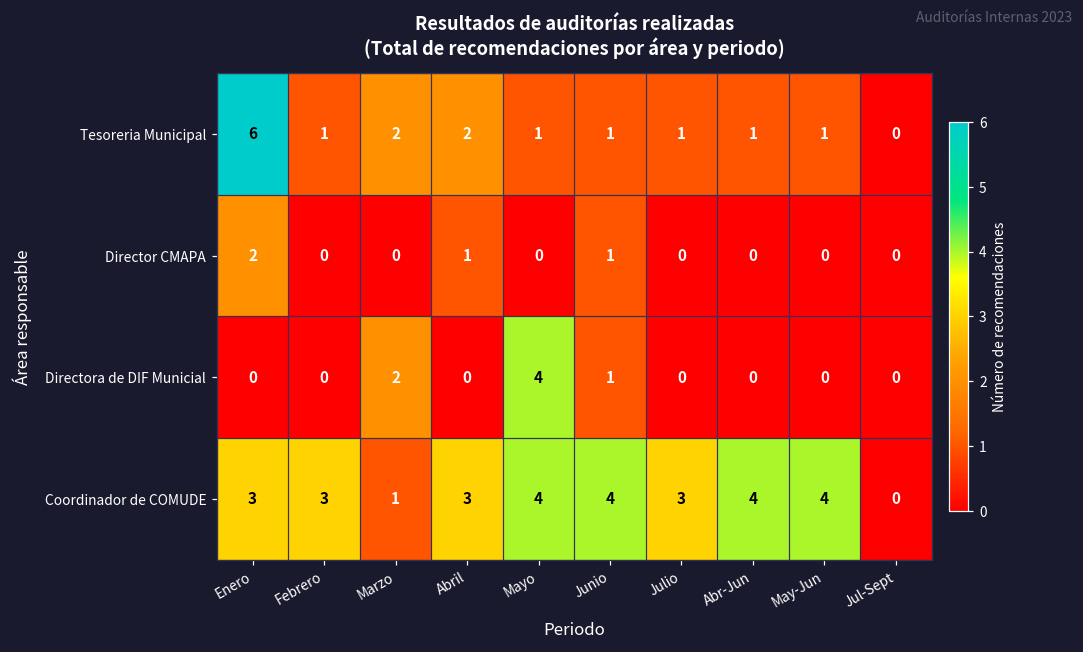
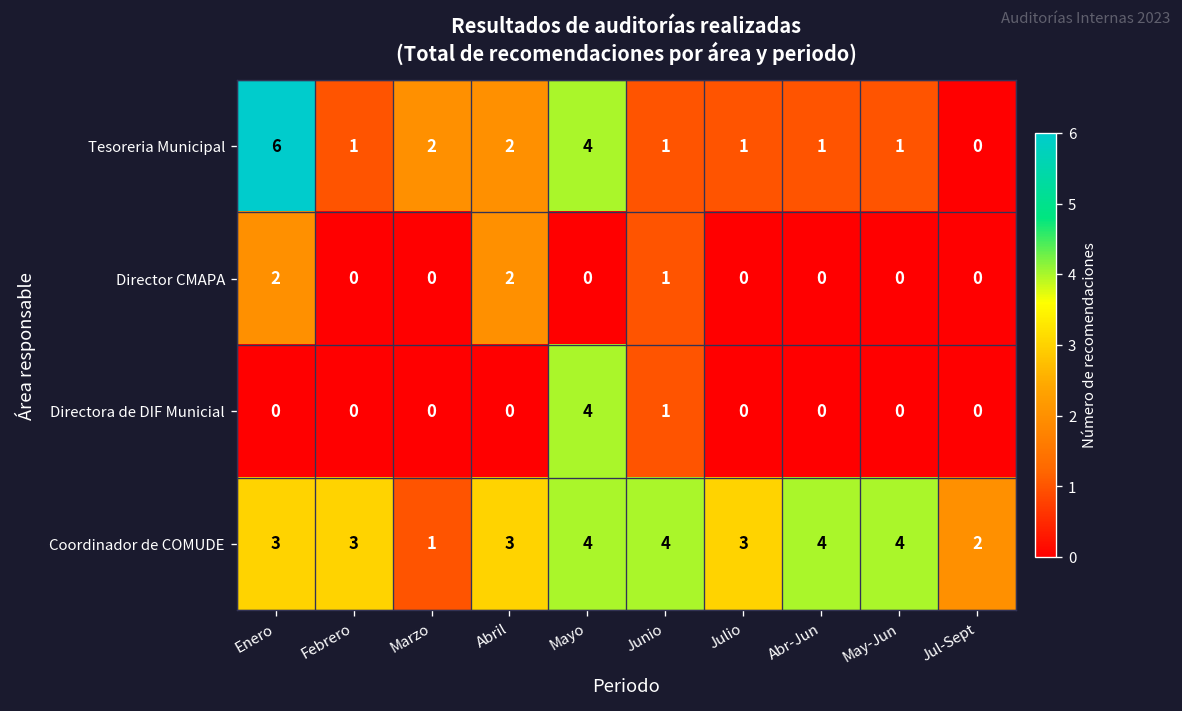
Tesoreria Municipal, Mayo: 1 -> 4
Director CMAPA, Abril: 1 -> 2
Directora de DIF Municial, Marzo: 2 -> 0
Coordinador de COMUDE, Jul-Sept: 0 -> 2
